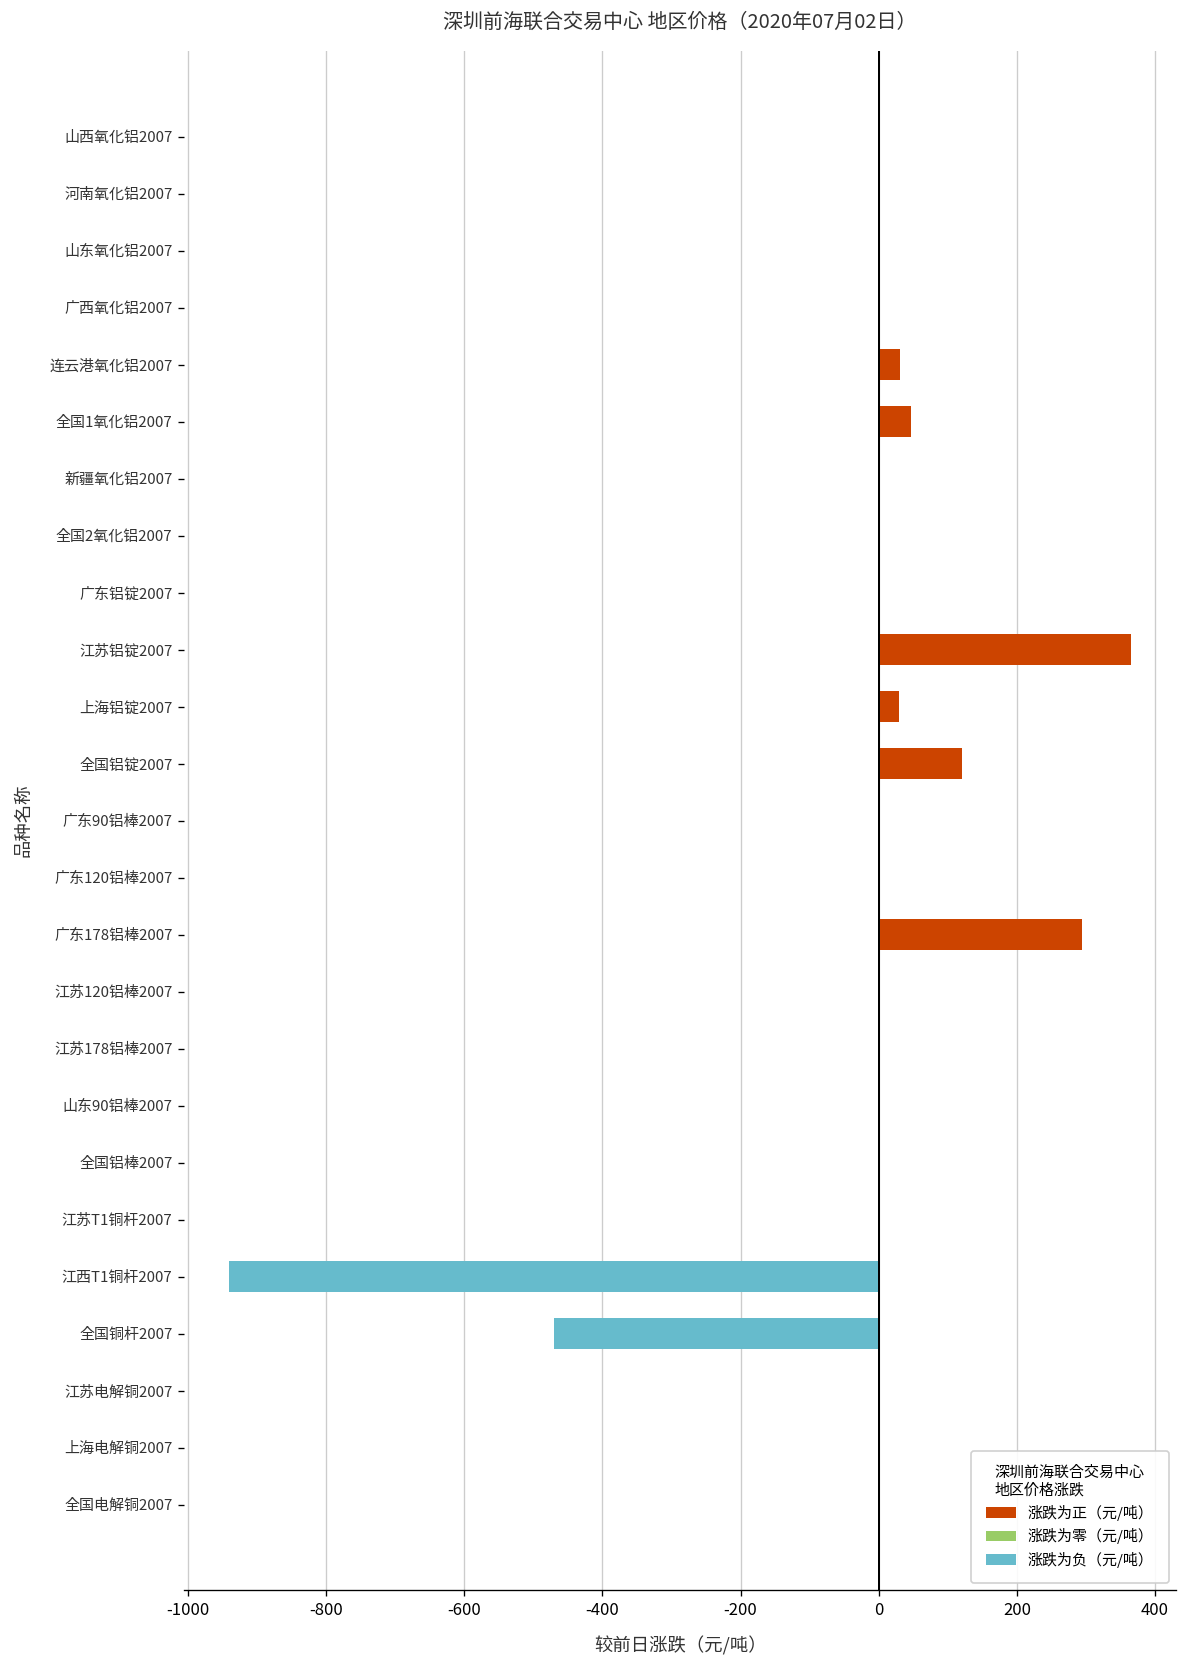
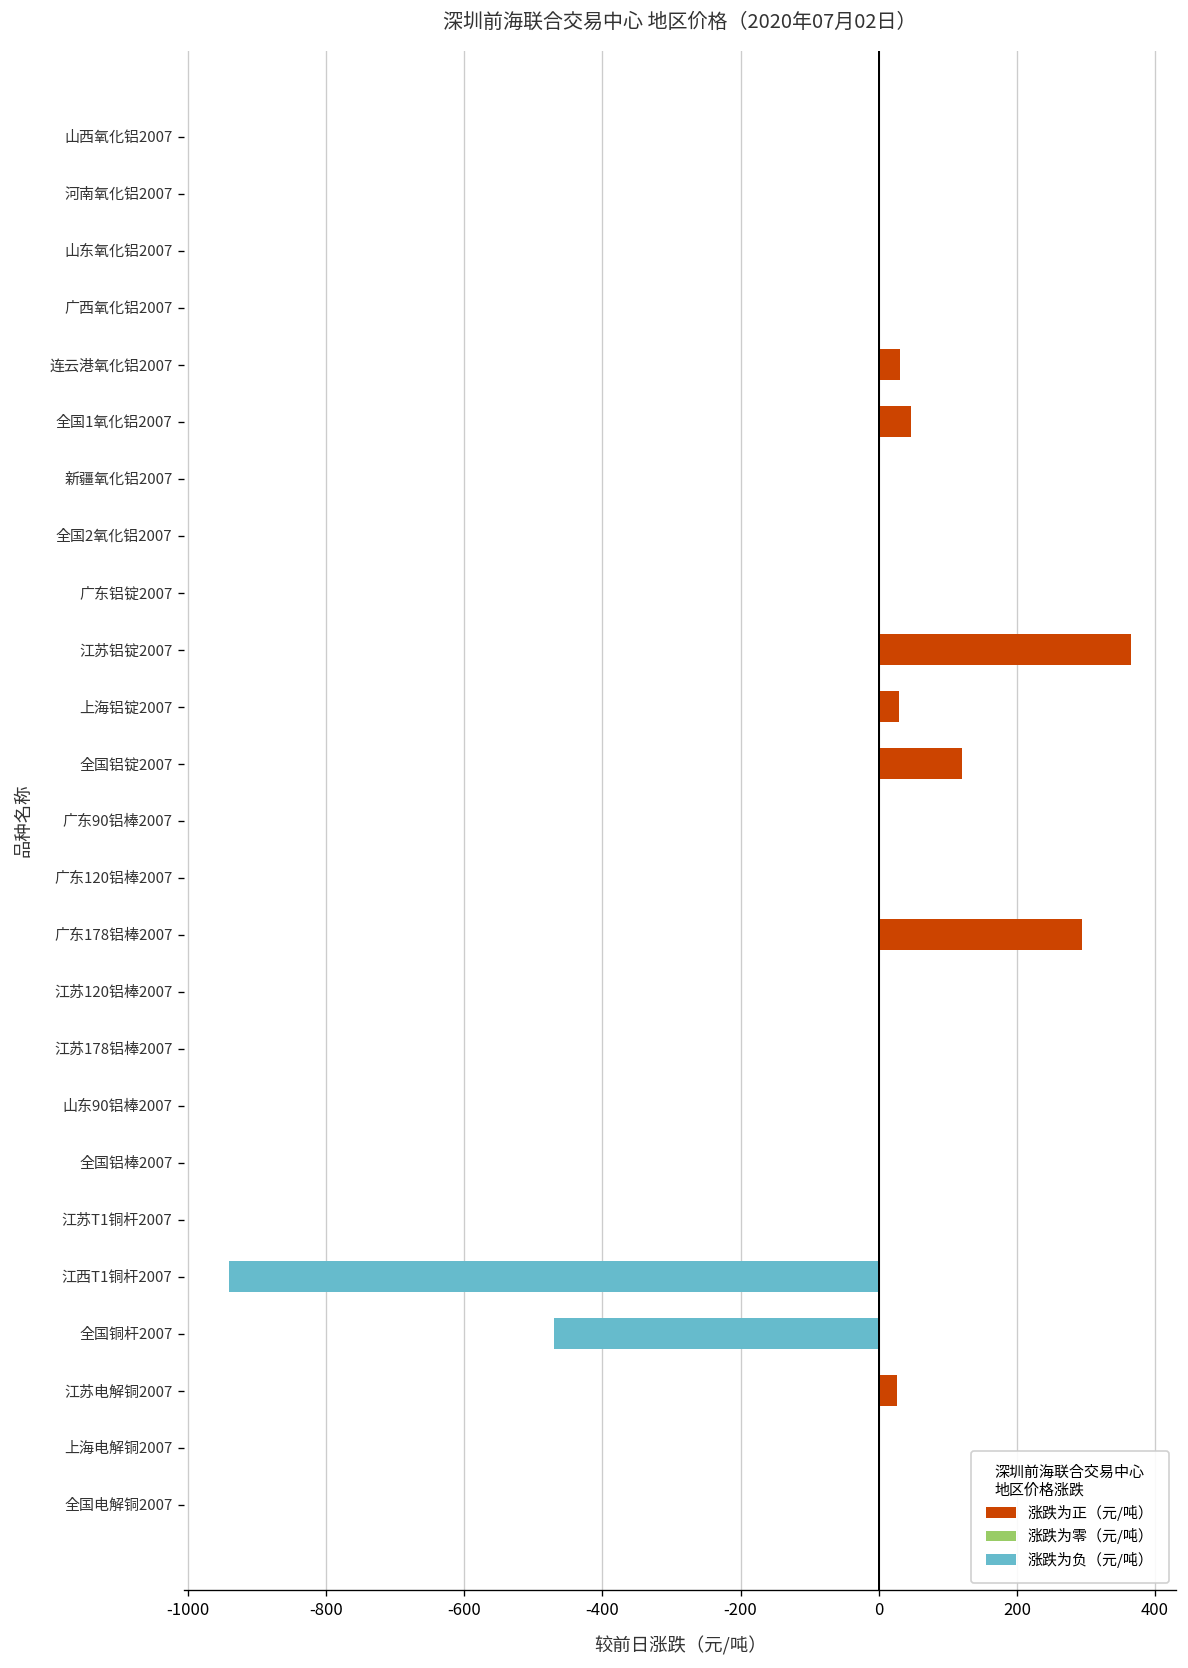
江苏电解铜2007: 0 -> 30
